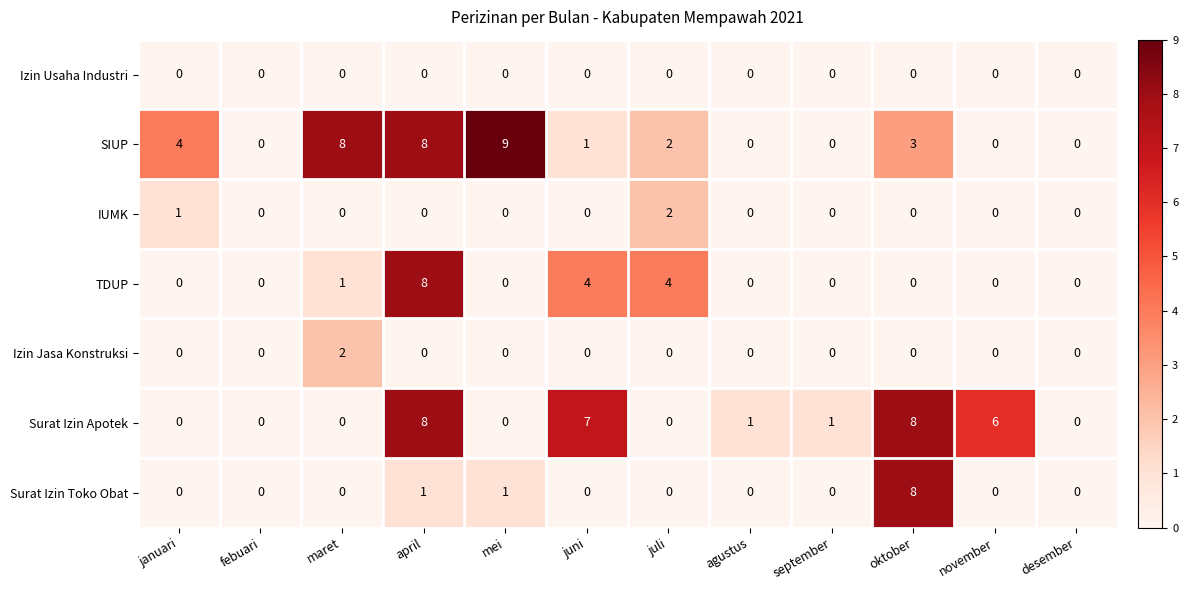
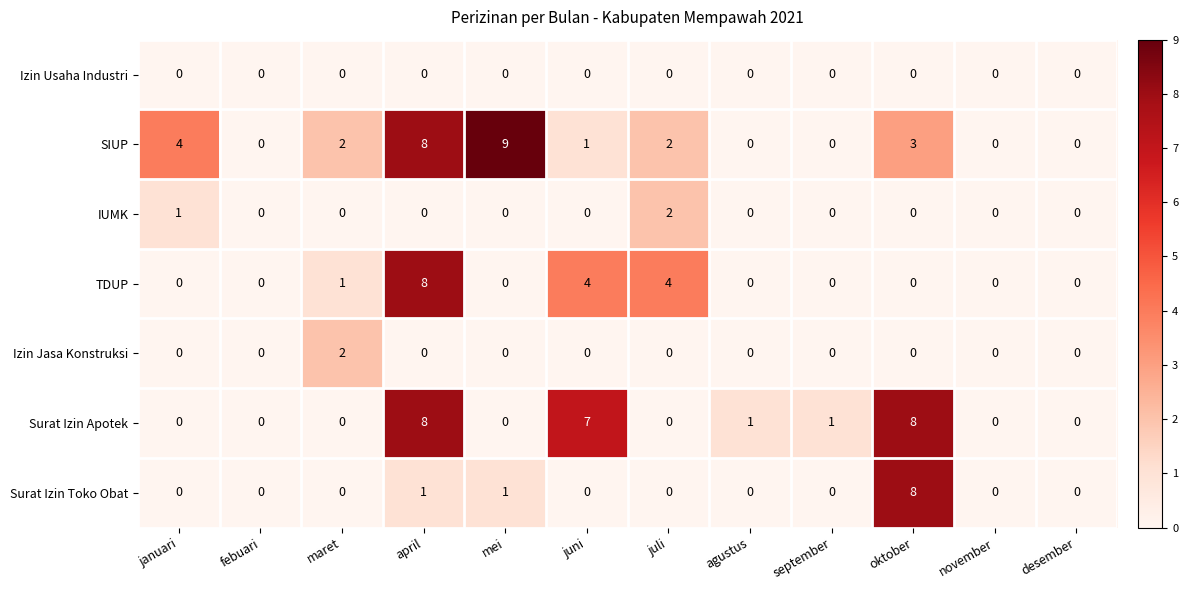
SIUP, maret: 8 -> 2
Surat Izin Apotek, november: 6 -> 0
